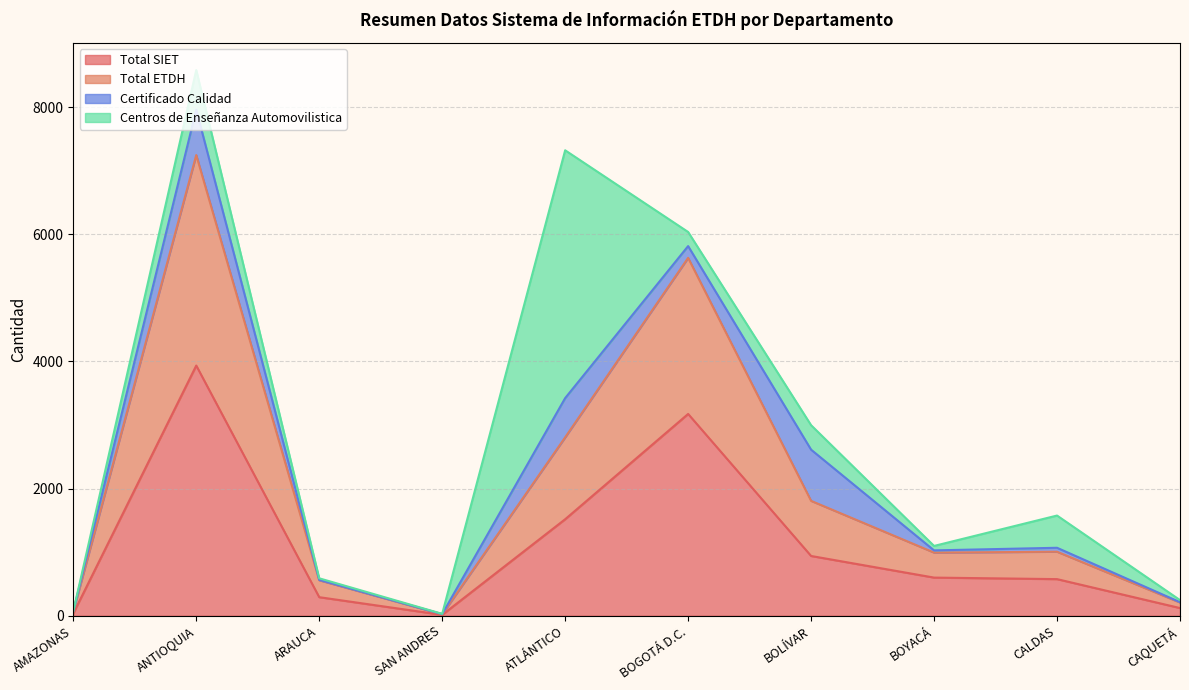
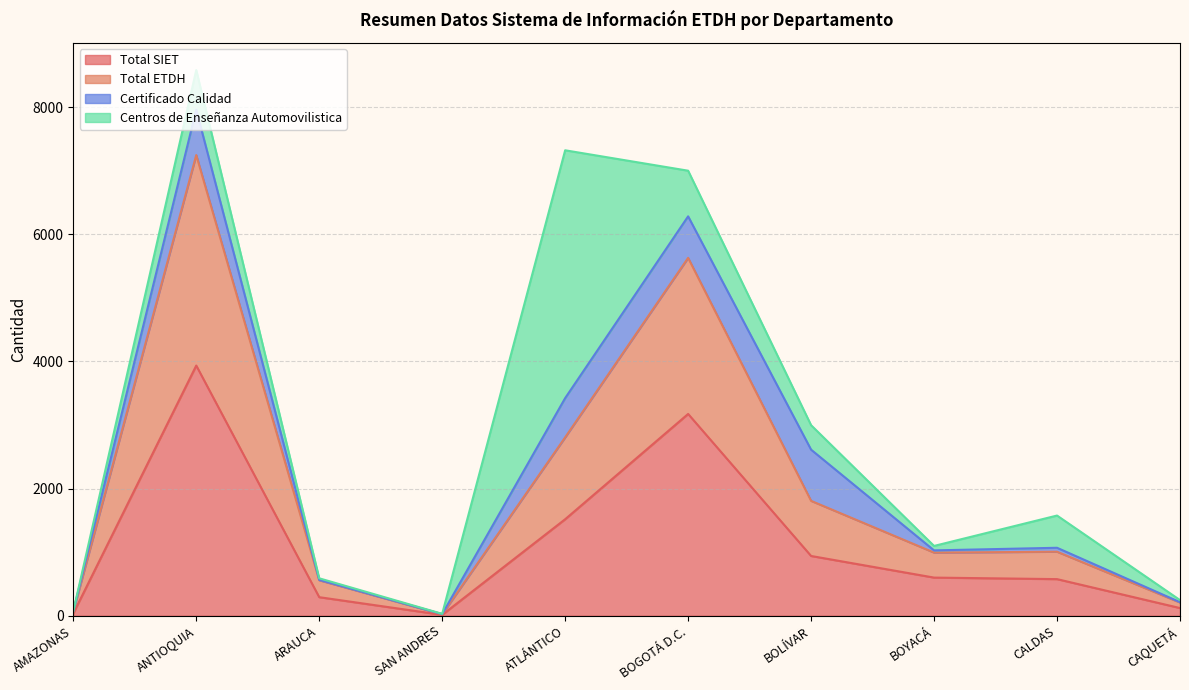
Certificado Calidad, BOGOTÁ D.C.: 200 -> 700
Centros de Enseñanza Automovilistica, BOGOTÁ D.C.: 200 -> 700
